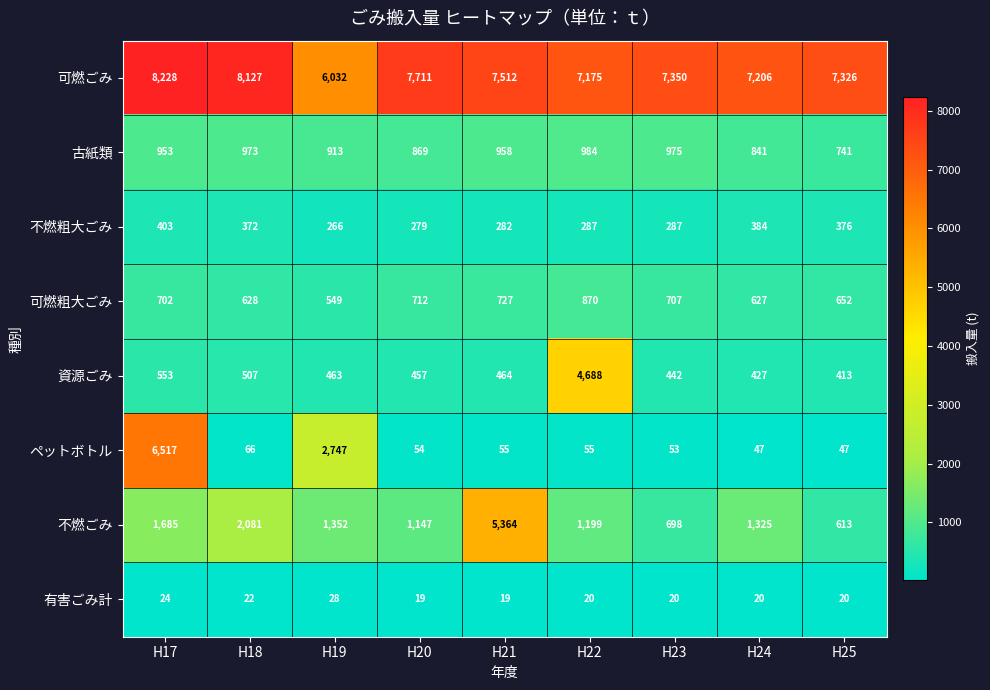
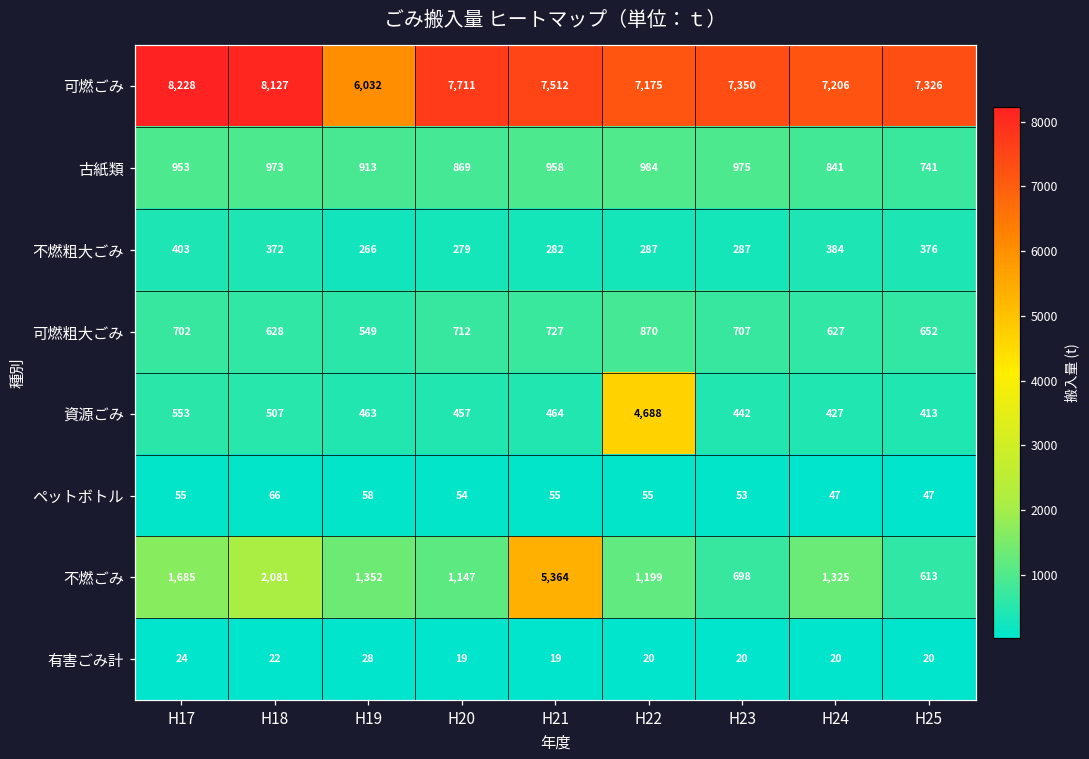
ペットボトル, H17: 6,517 -> 55
ペットボトル, H19: 2,747 -> 58
